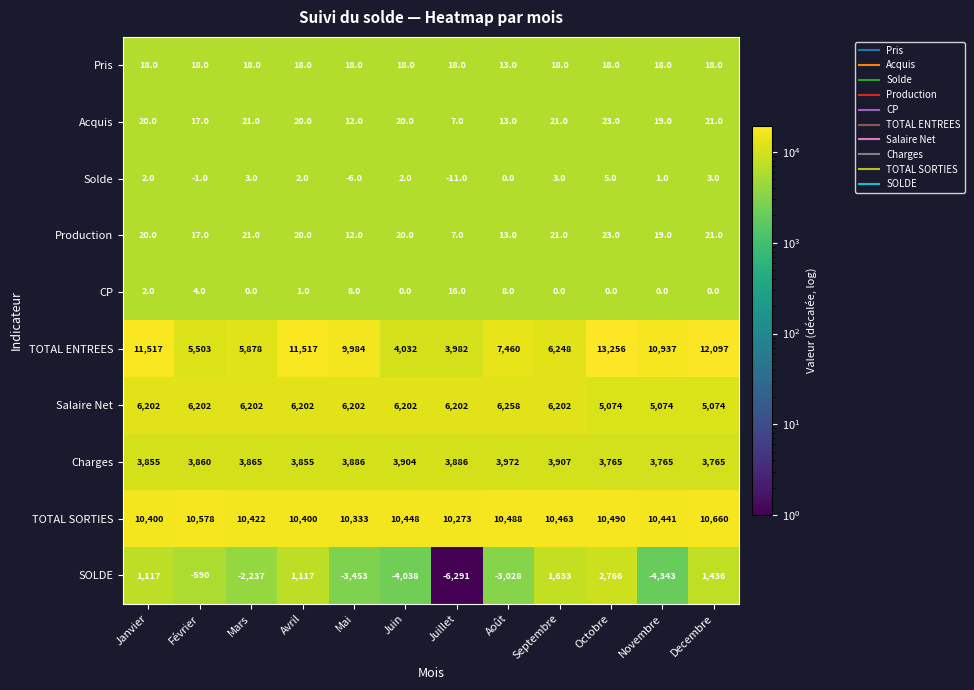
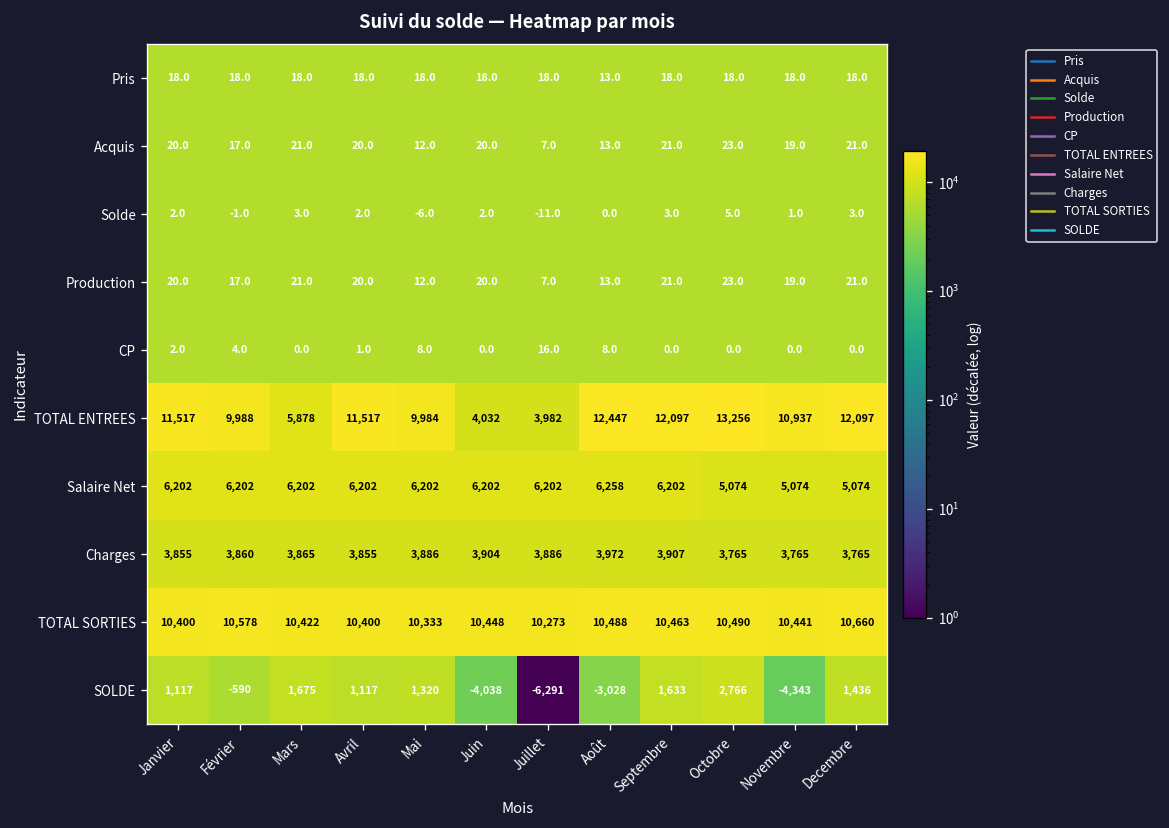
TOTAL ENTREES, Février: 5,503 -> 9,988
TOTAL ENTREES, Août: 7,460 -> 12,447
TOTAL ENTREES, Septembre: 6,248 -> 12,097
SOLDE, Mars: -2,237 -> 1,675
SOLDE, Mai: -3,453 -> 1,320
